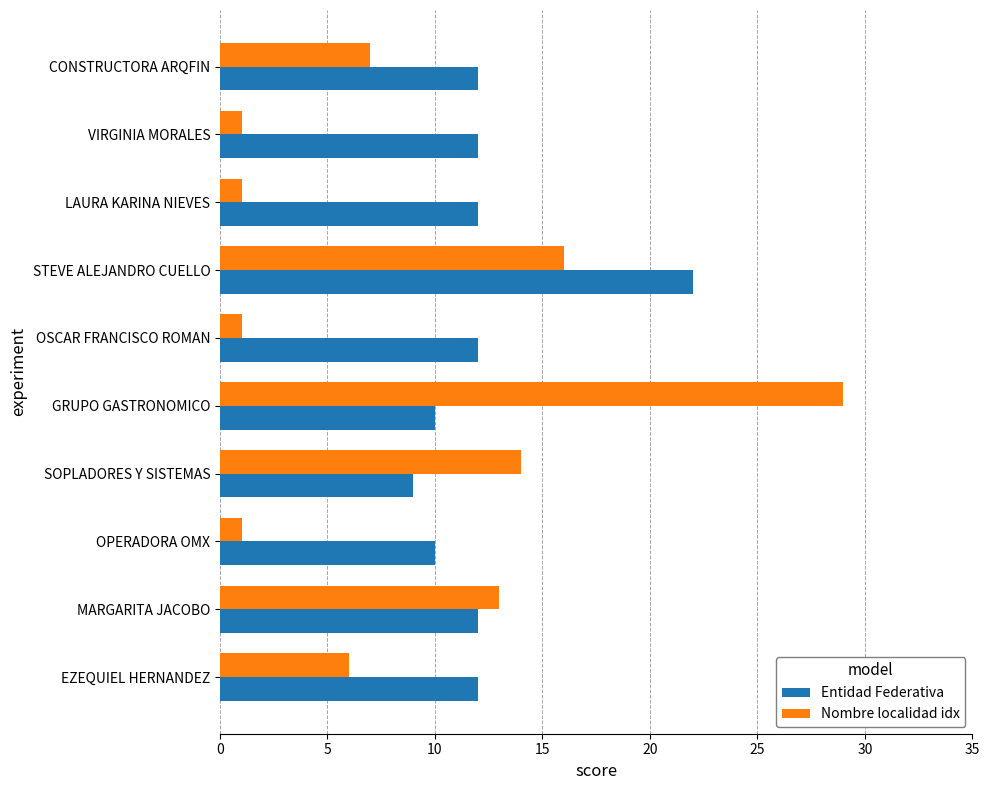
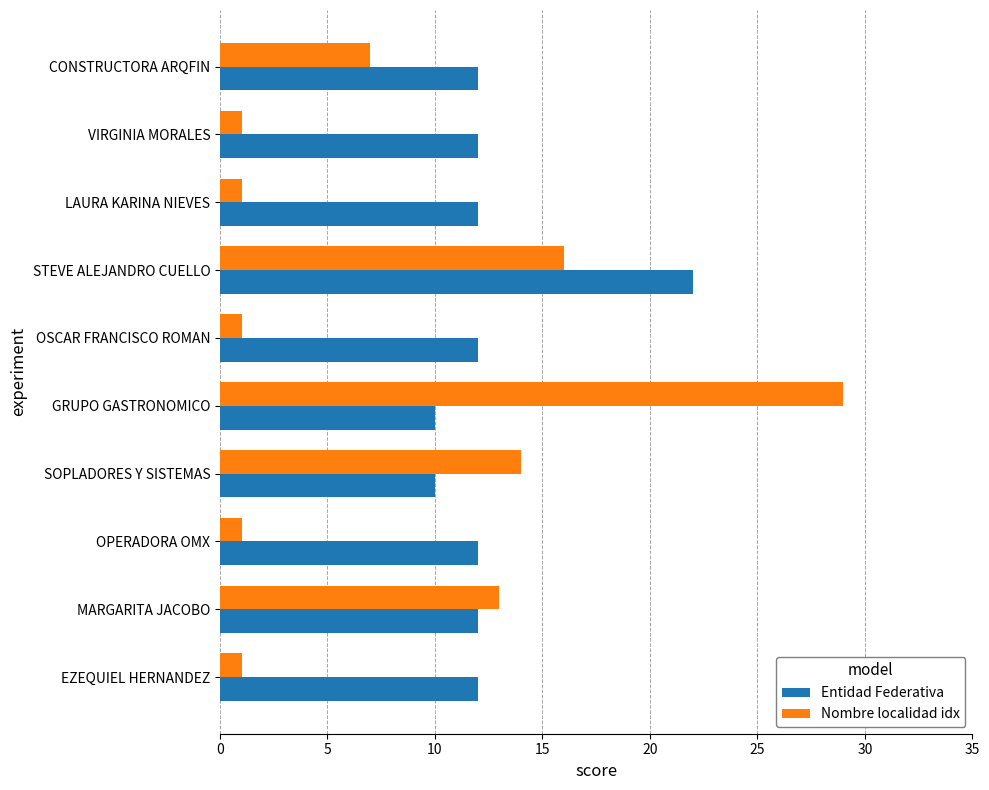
Entidad Federativa, SOPLADORES Y SISTEMAS: 9 -> 10
Entidad Federativa, OPERADORA OMX: 10 -> 12
Nombre localidad idx, EZEQUIEL HERNANDEZ: 6 -> 1
